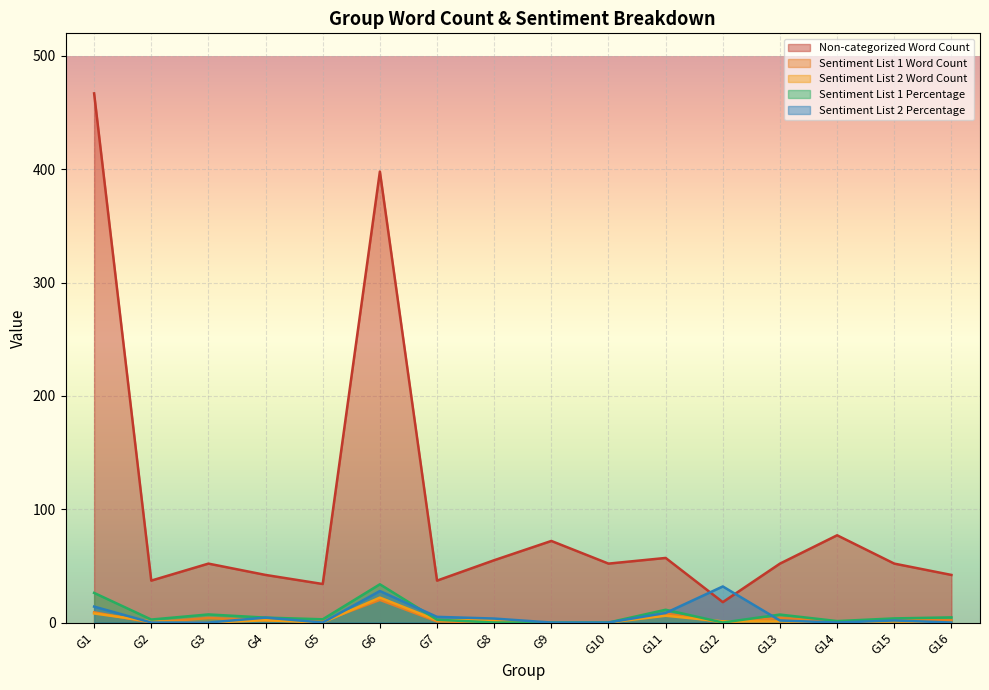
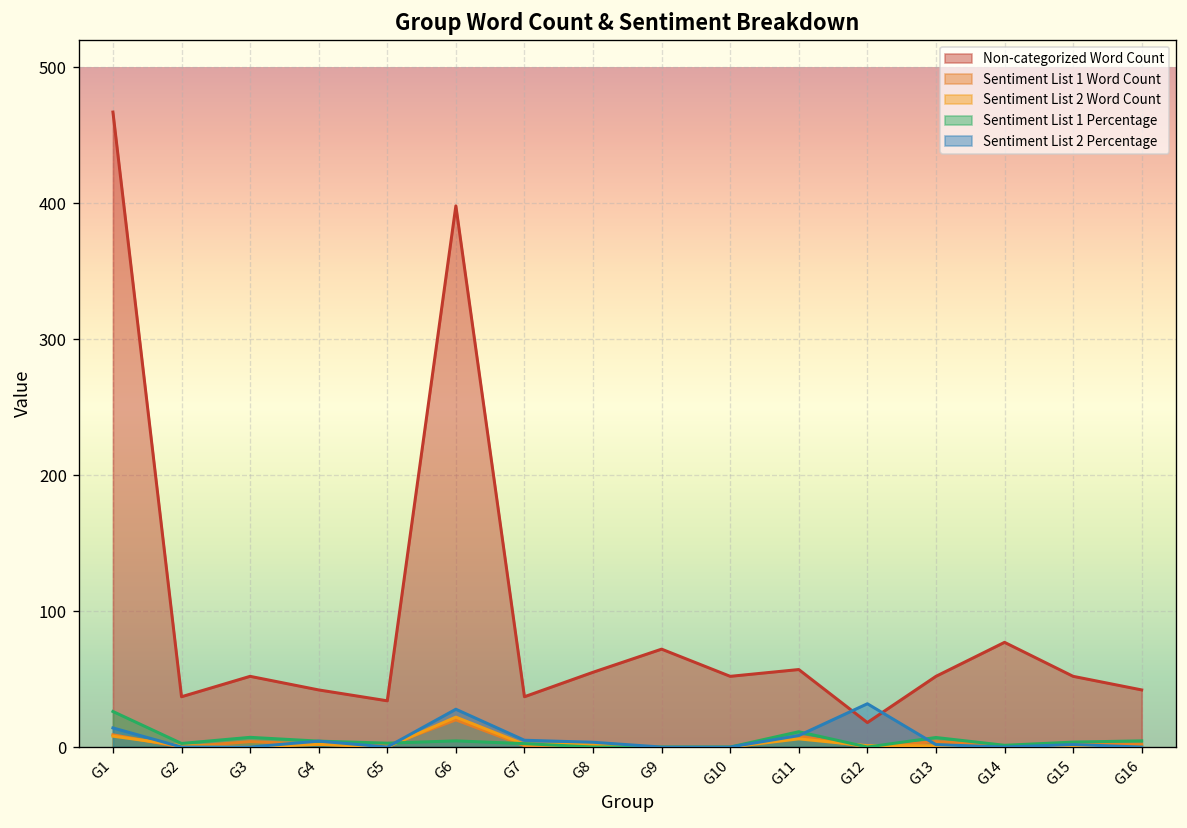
Sentiment List 1 Percentage, G6: 34 -> 5
